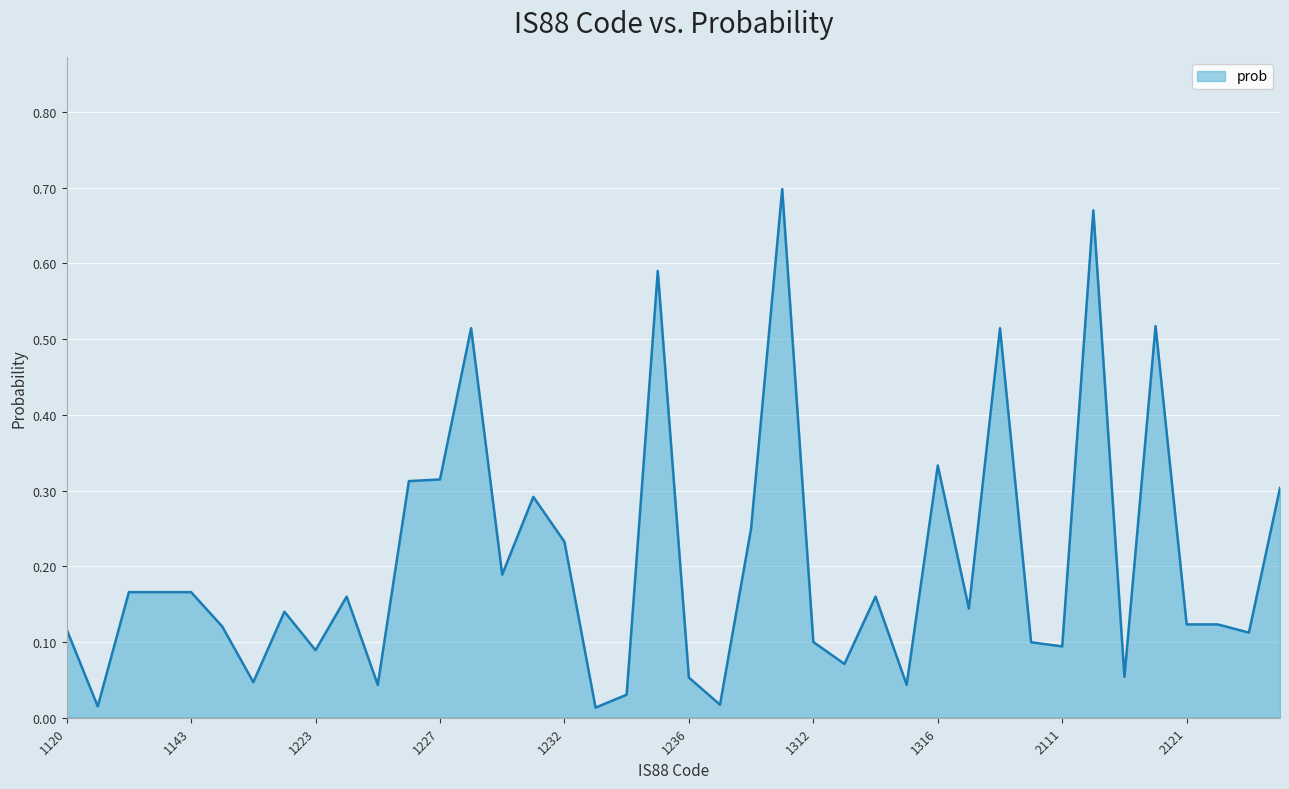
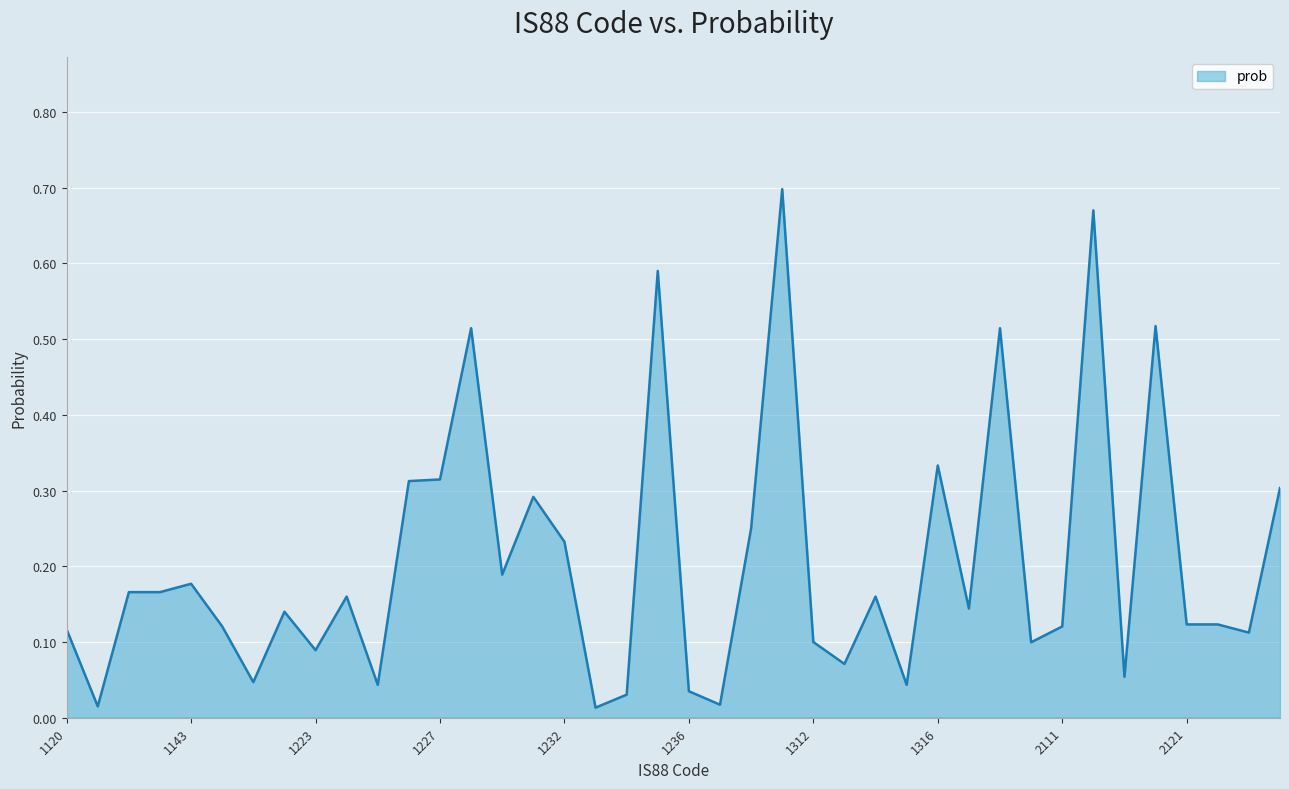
1143: 0.17 -> 0.18
1236: 0.05 -> 0.04
2111: 0.09 -> 0.12
